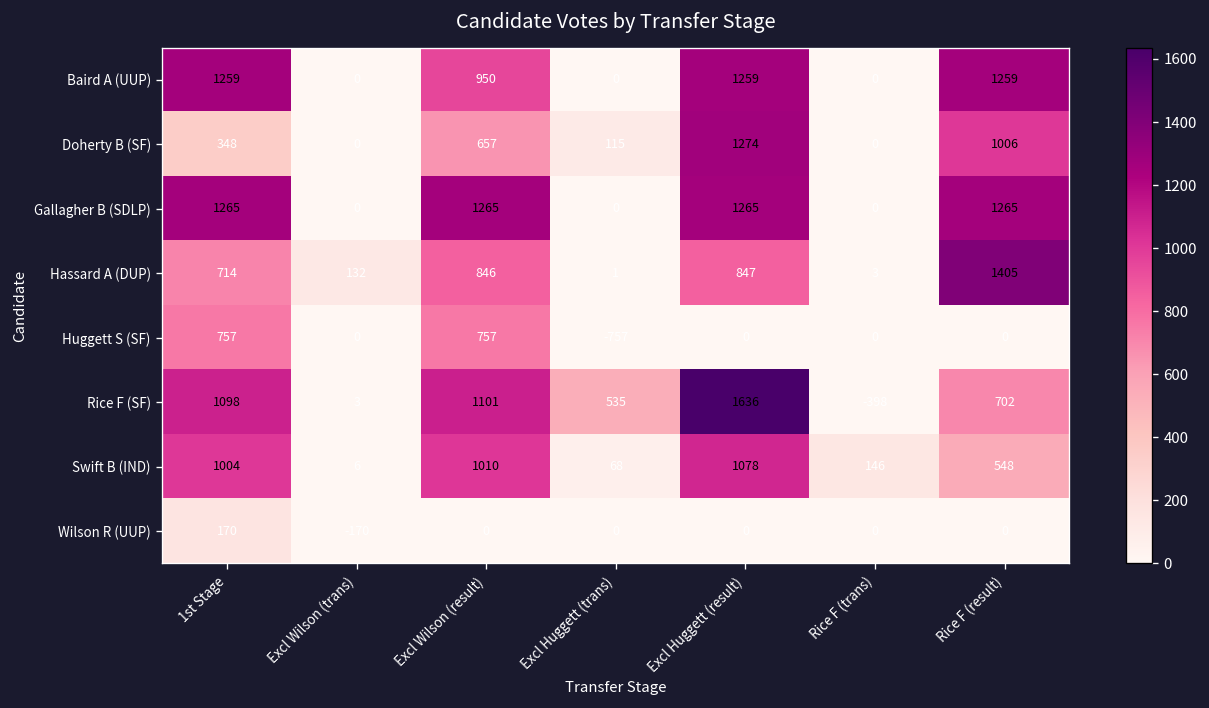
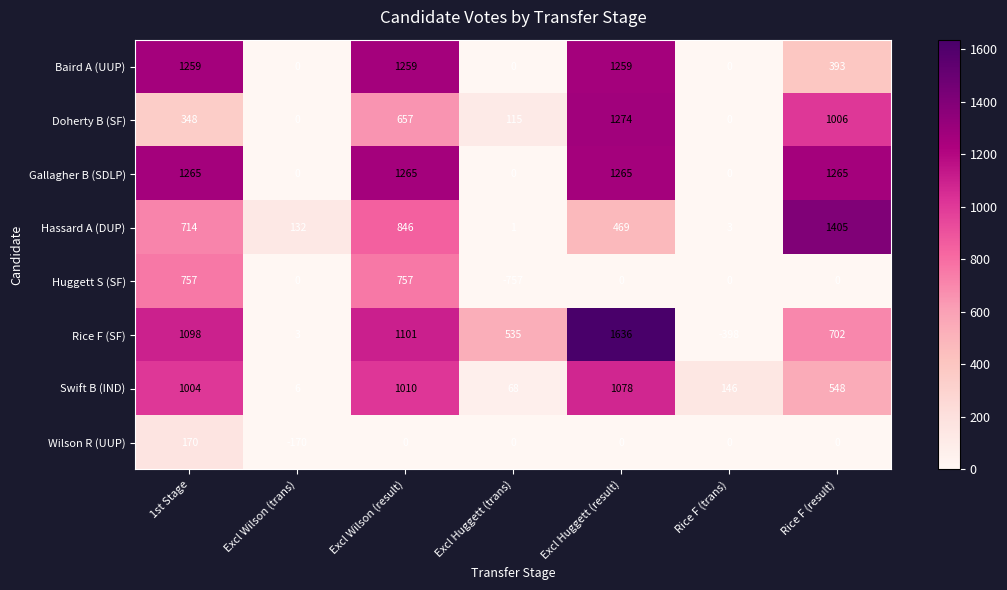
Baird A (UUP), Excl Wilson (result): 950 -> 1259
Baird A (UUP), Rice F (result): 1259 -> 393
Hassard A (DUP), Excl Huggett (result): 847 -> 469
